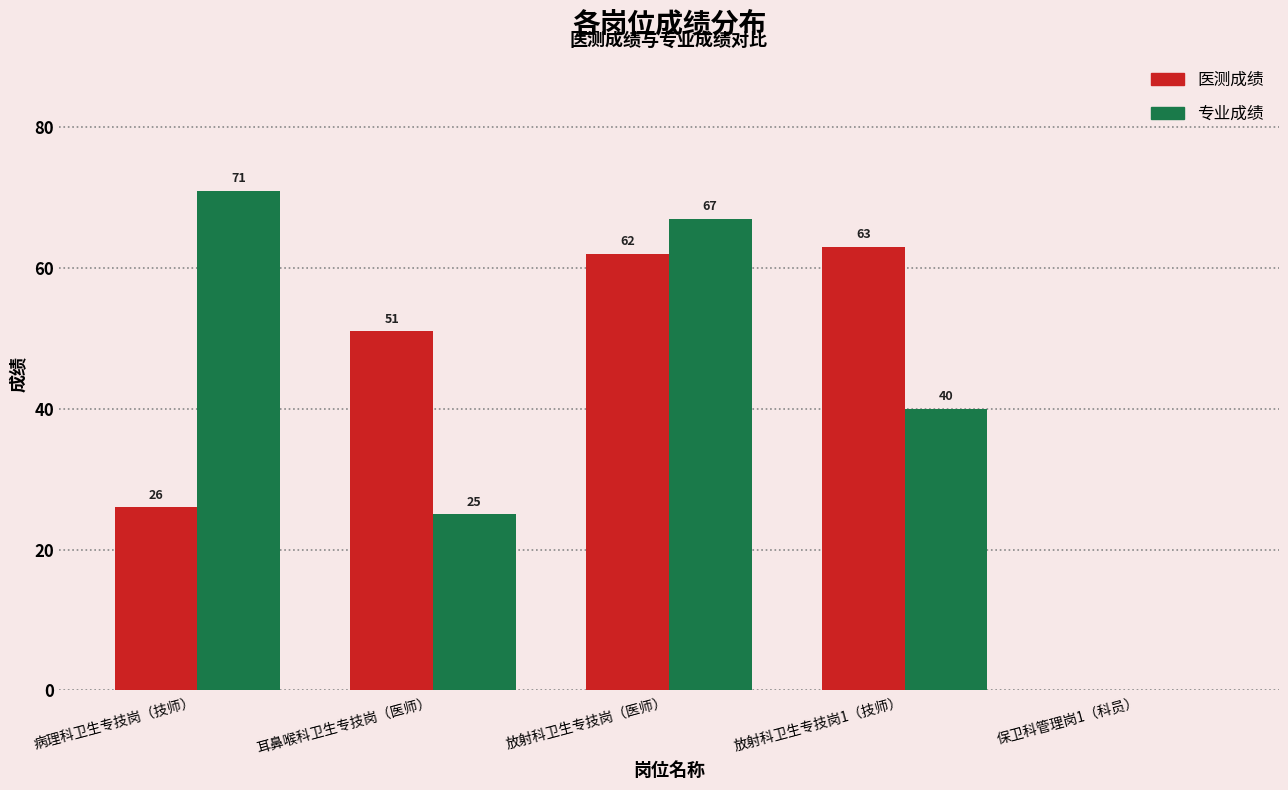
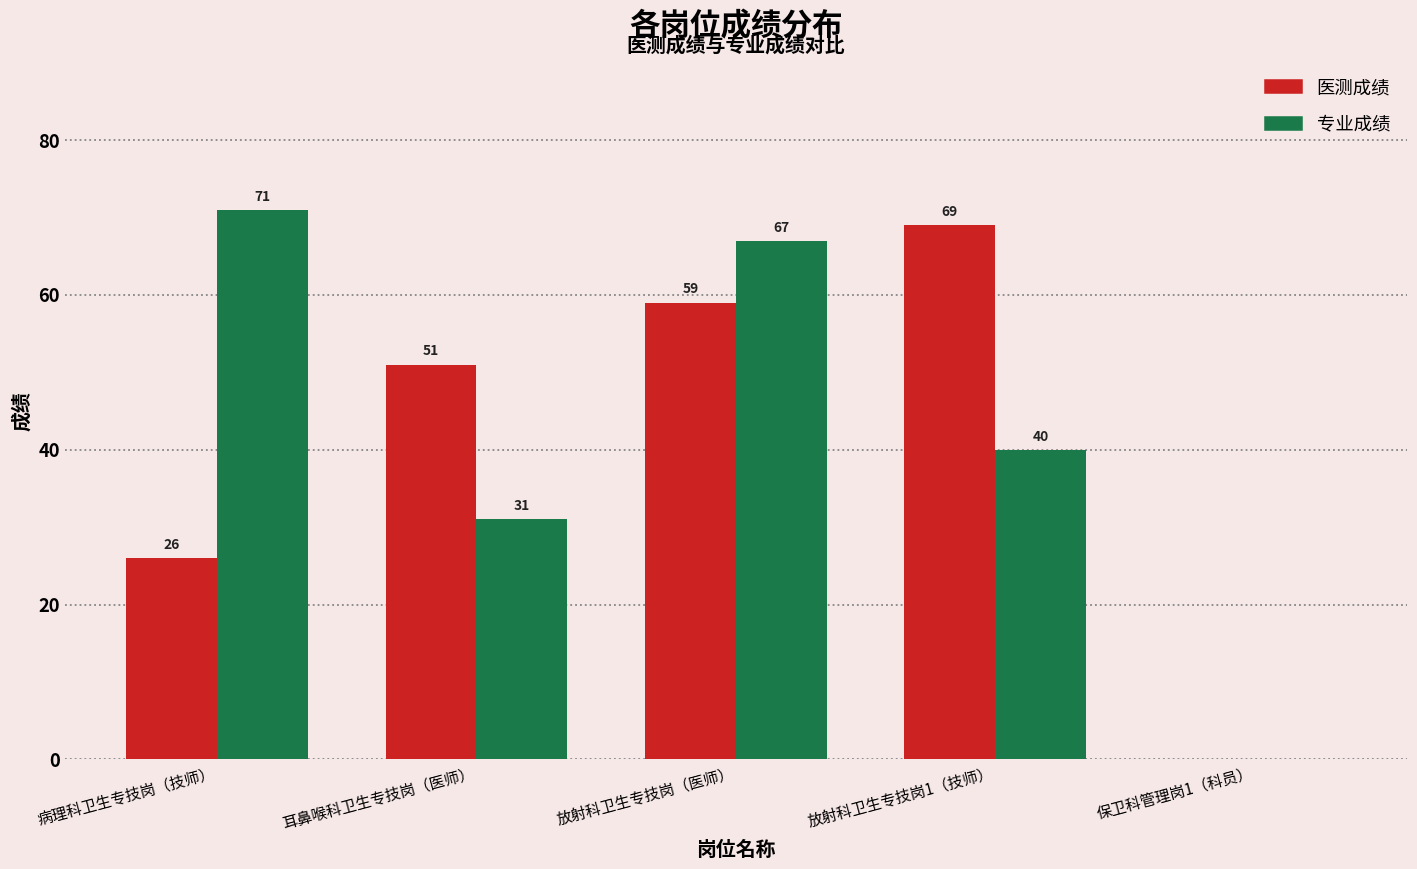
专业成绩, 耳鼻喉科卫生专技岗（医师）: 25 -> 31
医测成绩, 放射科卫生专技岗（医师）: 62 -> 59
医测成绩, 放射科卫生专技岗1（技师）: 63 -> 69
